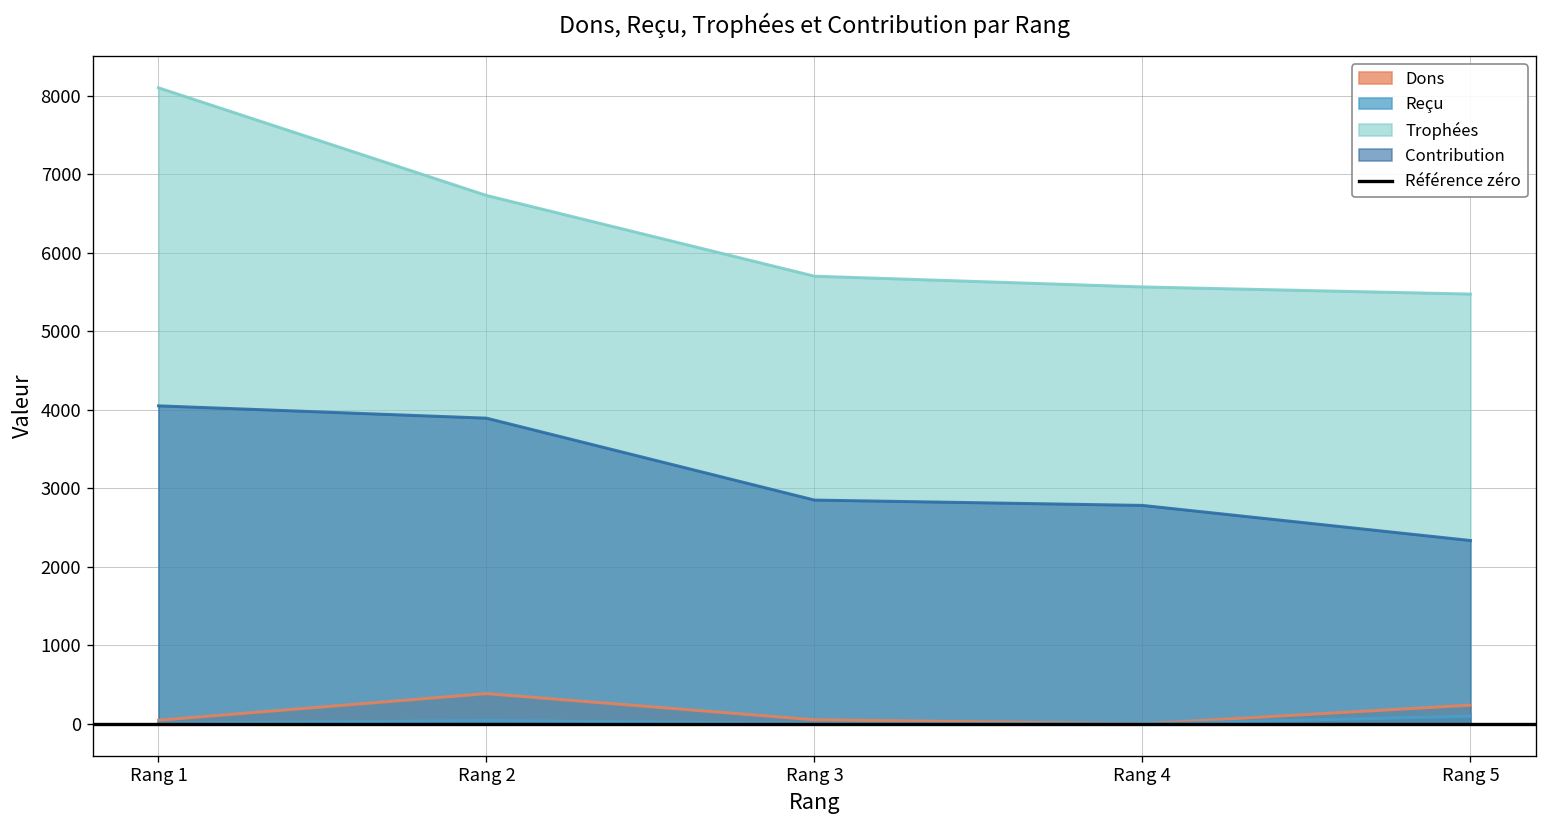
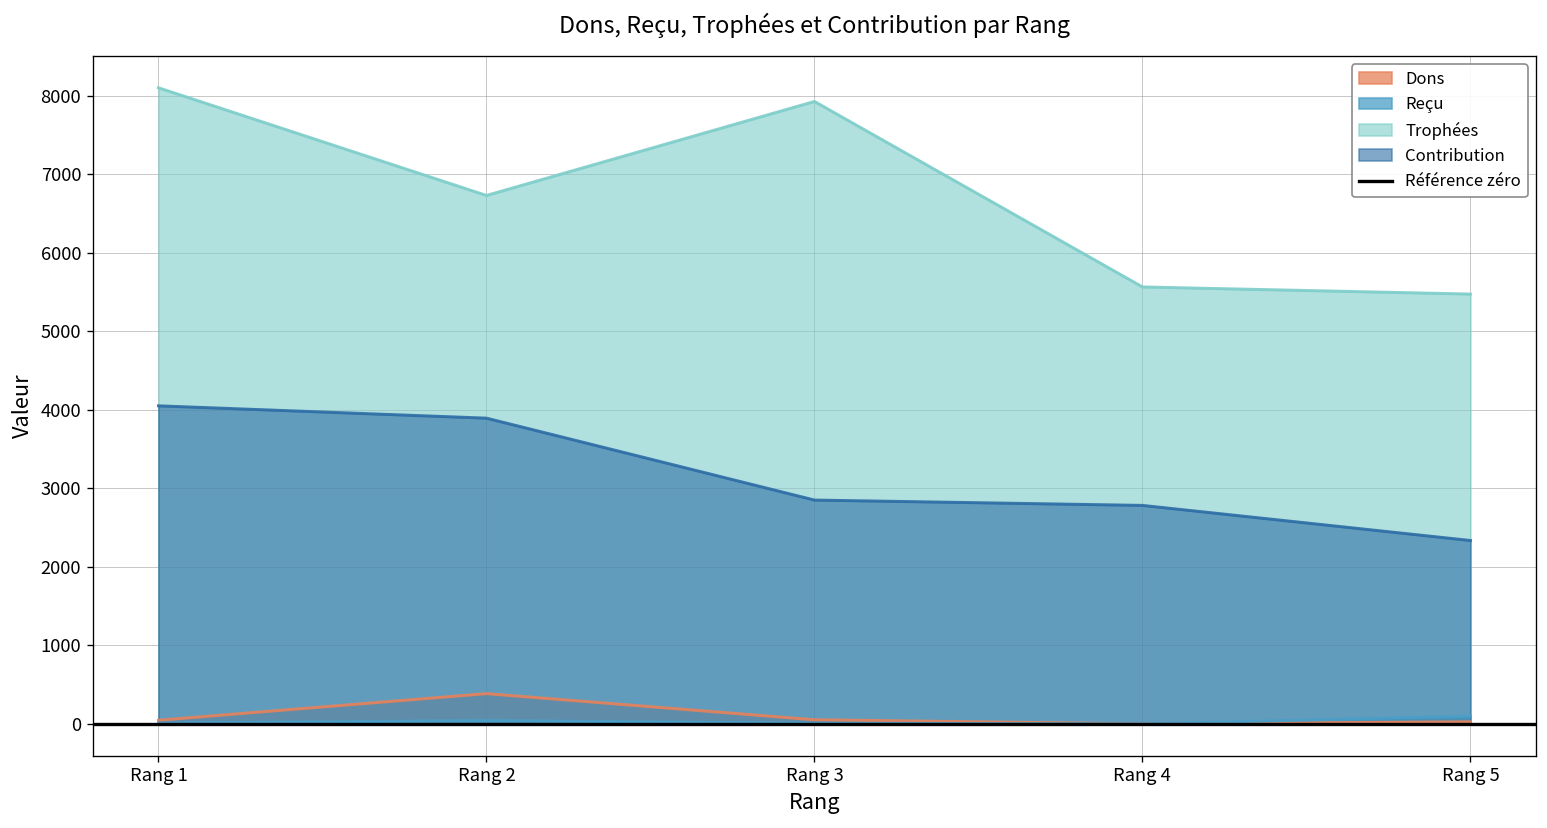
Trophées, Rang 3: 5700 -> 7900
Dons, Rang 5: 200 -> 0
